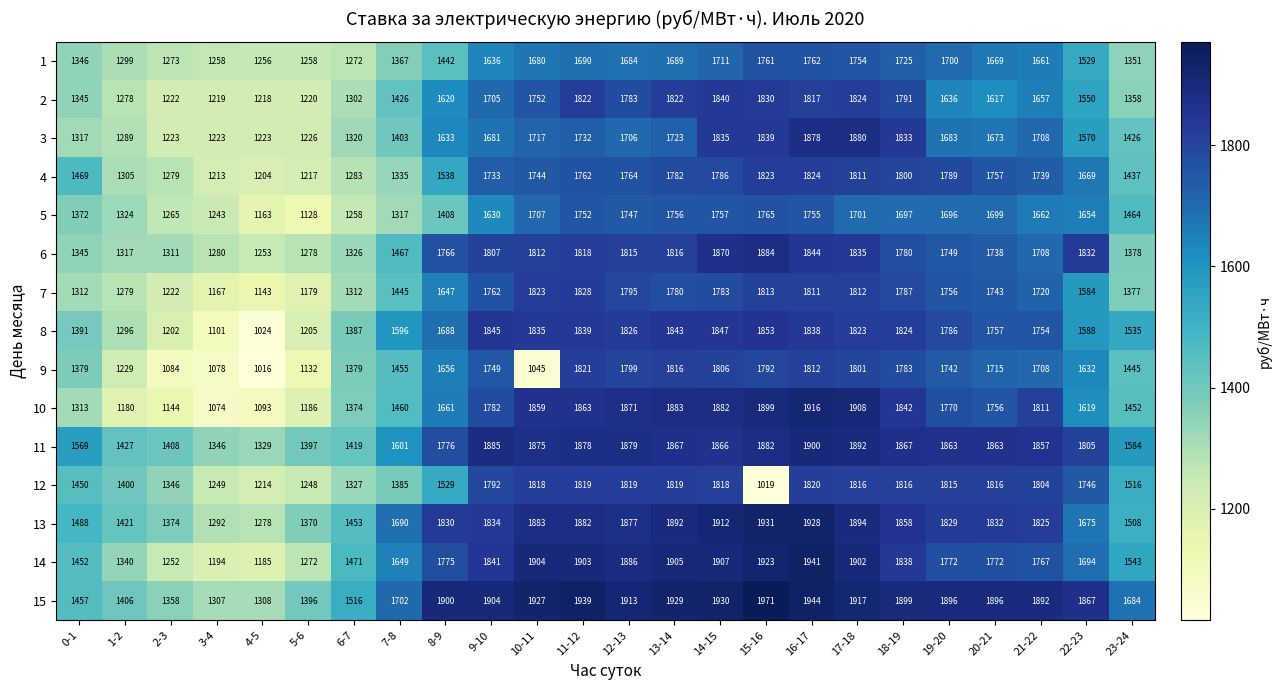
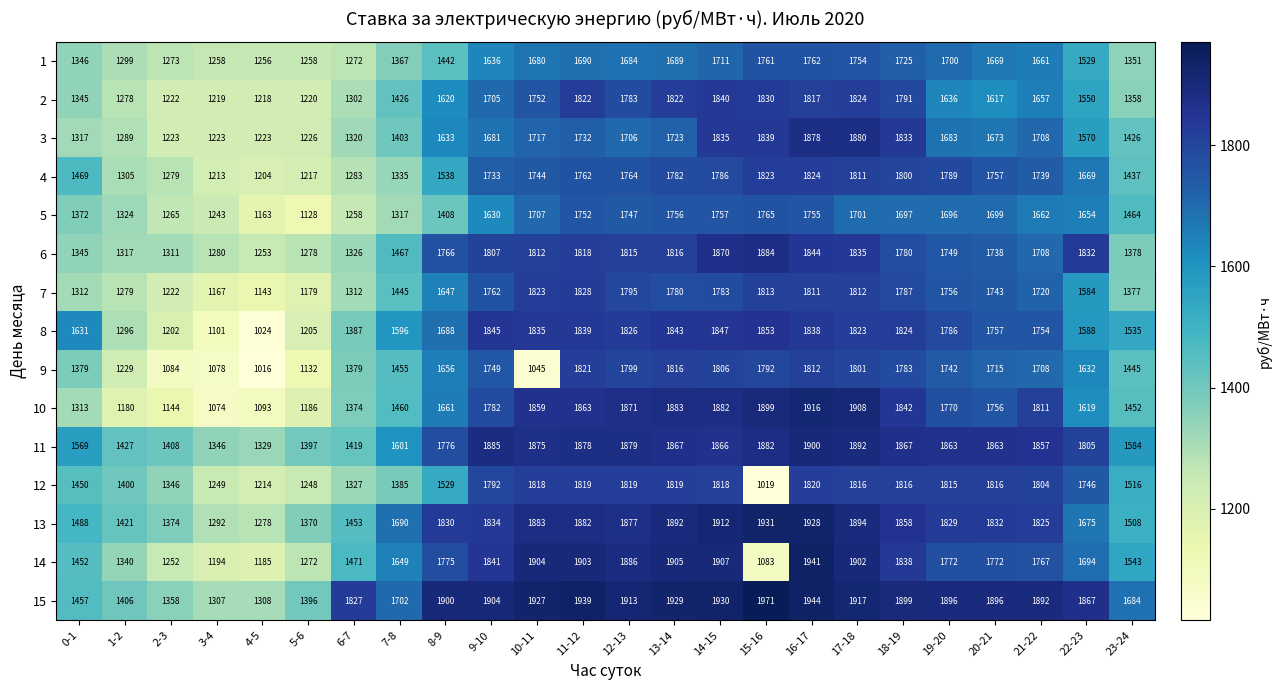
8, 0-1: 1391 -> 1631
14, 15-16: 1923 -> 1083
15, 6-7: 1516 -> 1827
